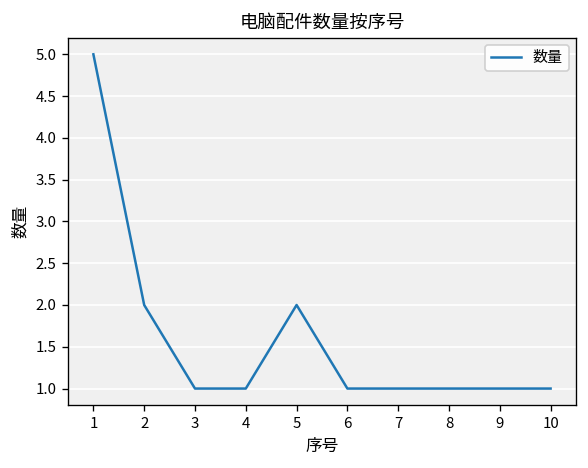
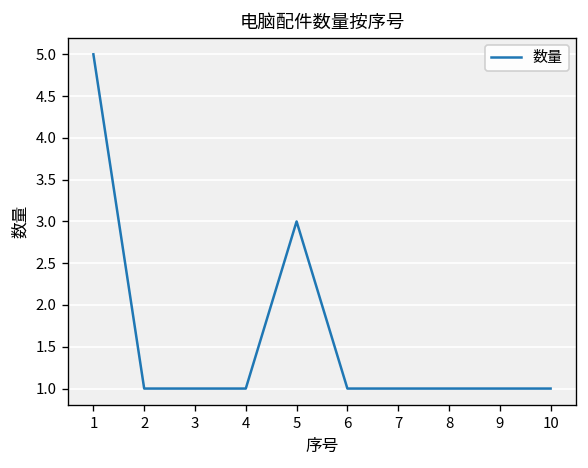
2: 2 -> 1
5: 2 -> 3
